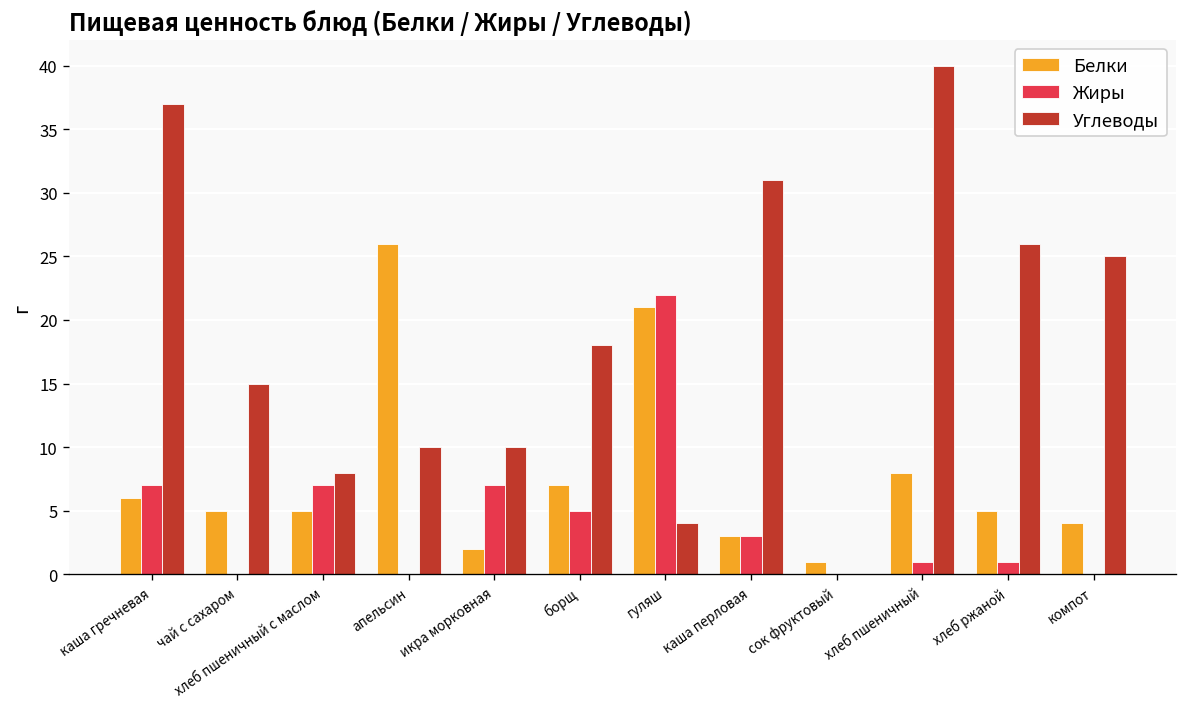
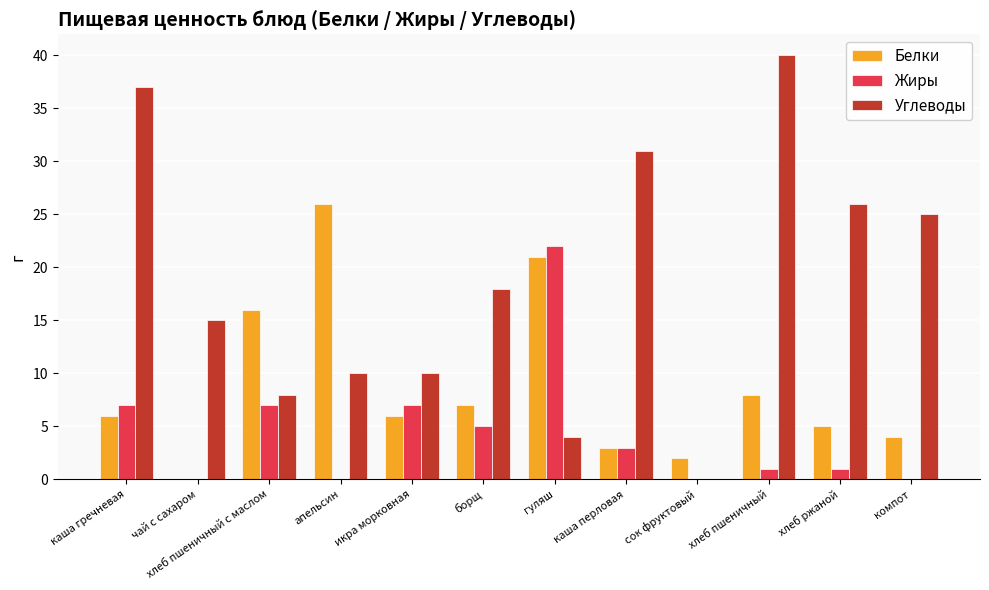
Белки, чай с сахаром: 5 -> 0
Белки, хлеб пшеничный с маслом: 5 -> 16
Белки, икра морковная: 2 -> 6
Белки, сок фруктовый: 1 -> 2
